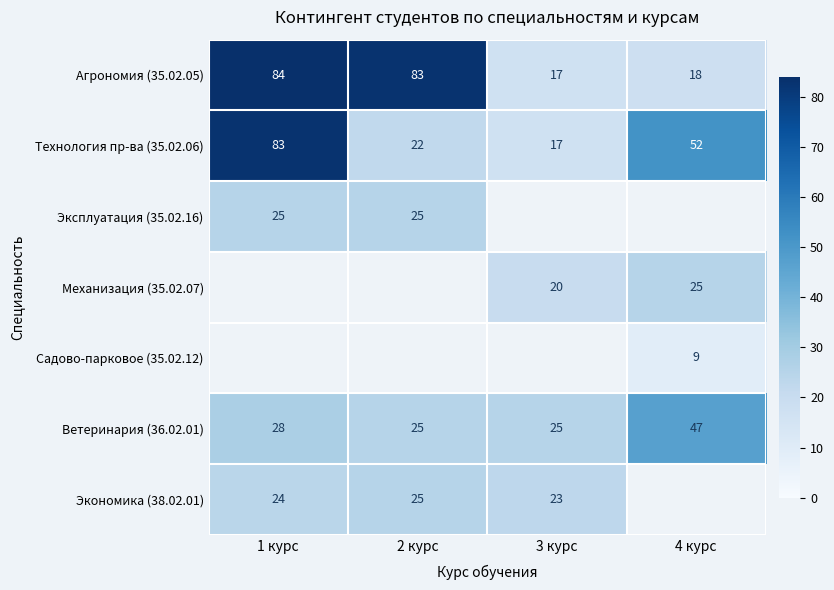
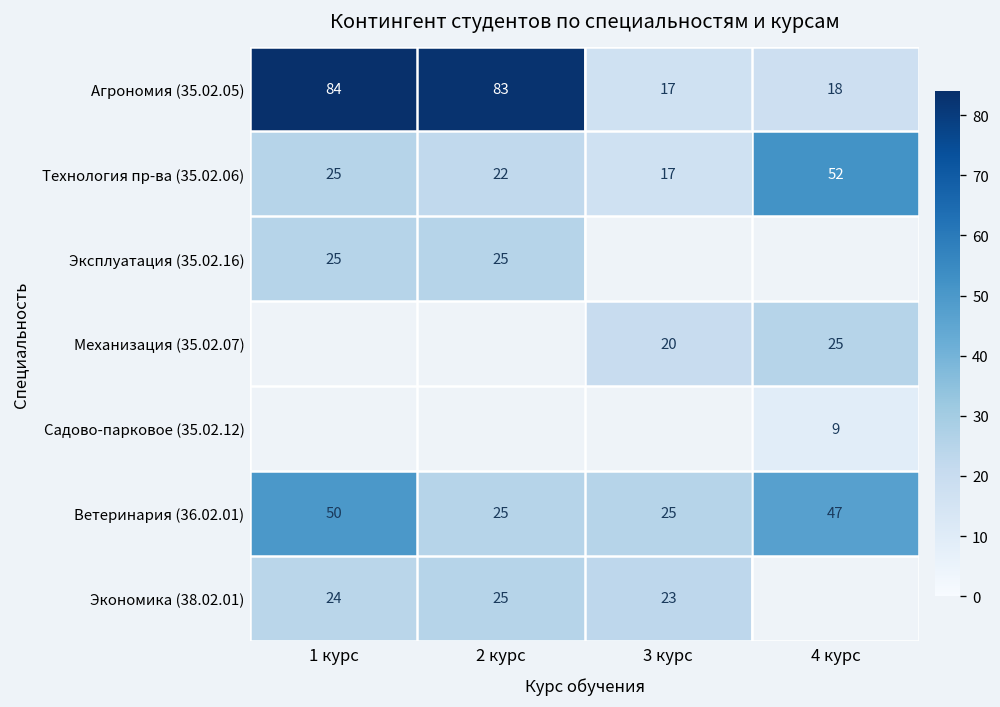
Технология пр-ва (35.02.06), 1 курс: 83 -> 25
Ветеринария (36.02.01), 1 курс: 28 -> 50
